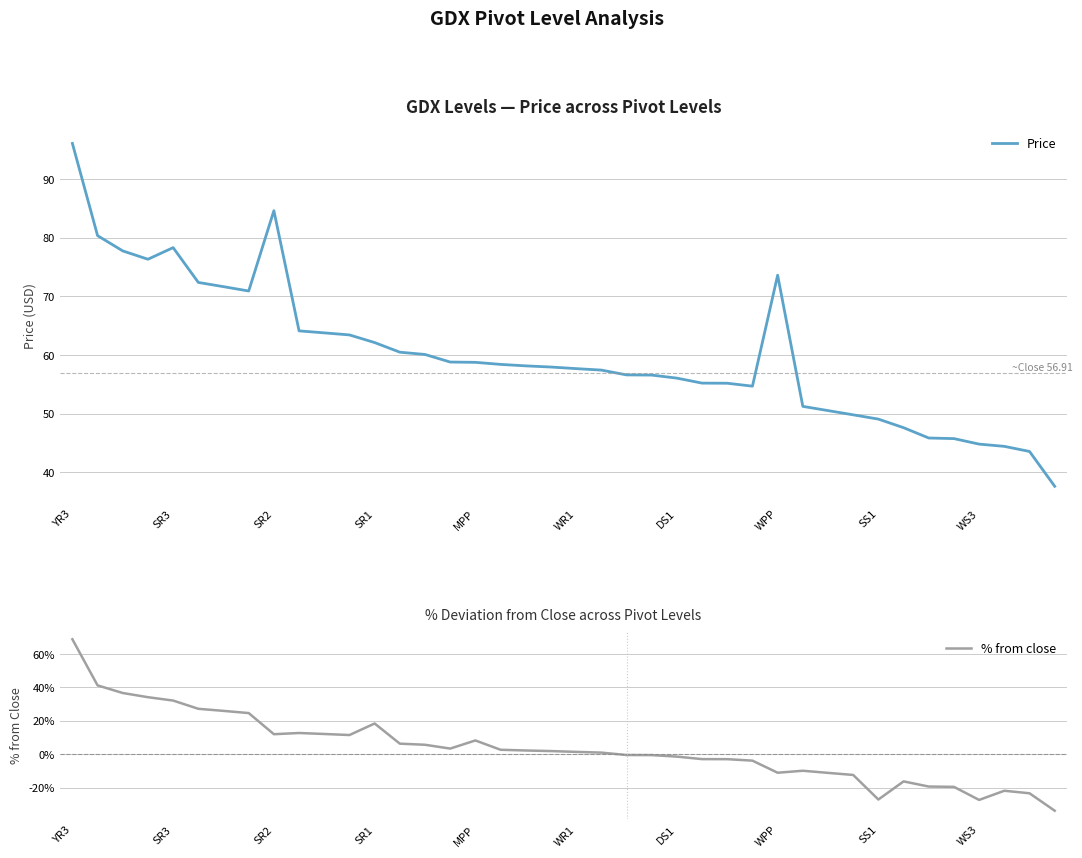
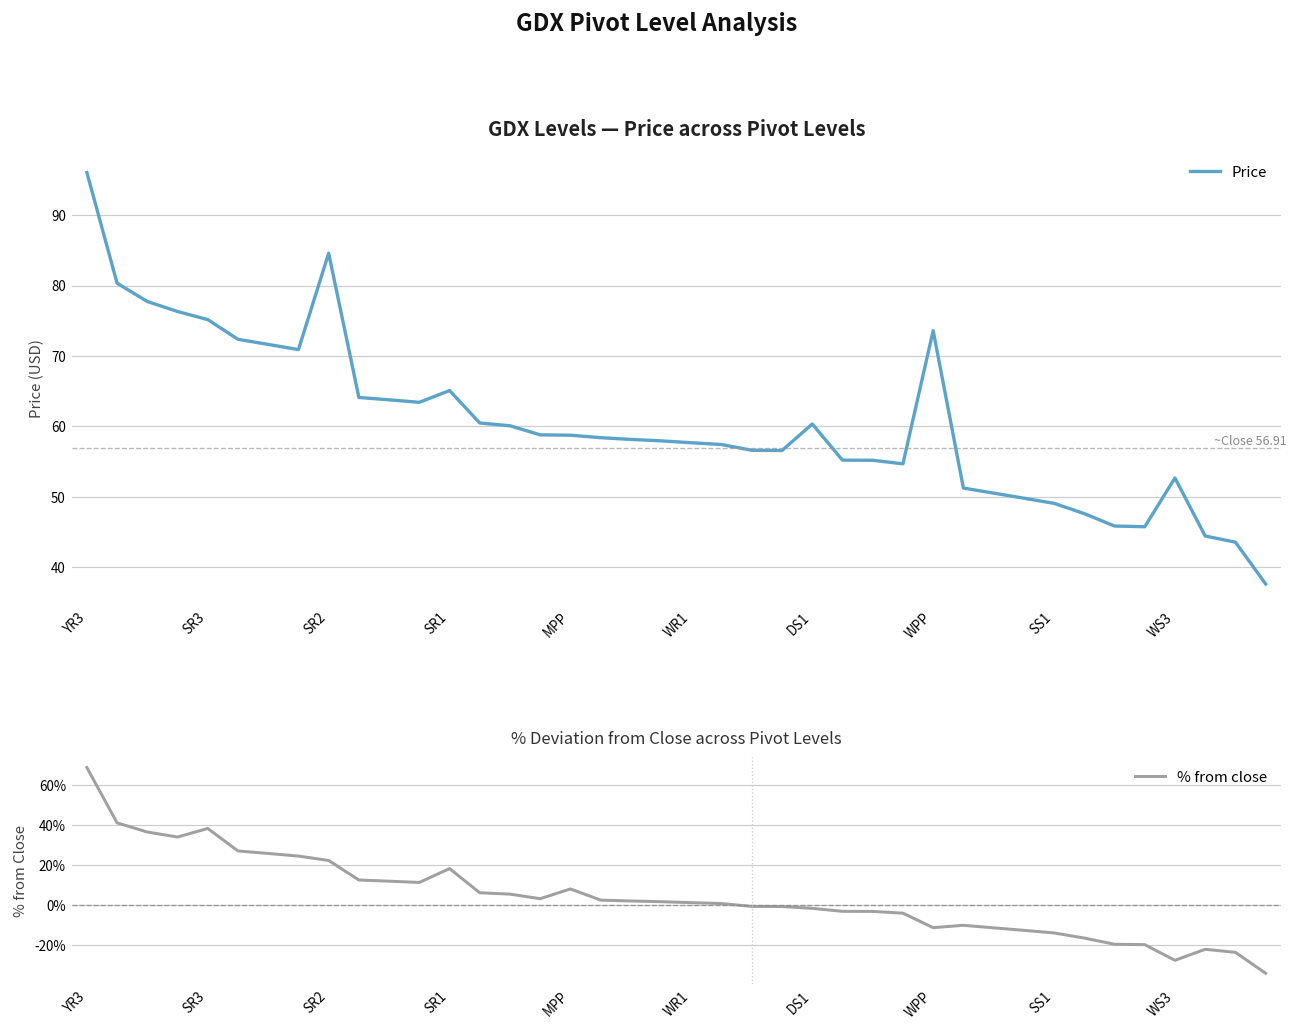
GDX Levels — Price across Pivot Levels, SR3: 78 -> 75
GDX Levels — Price across Pivot Levels, SR1: 62 -> 65
GDX Levels — Price across Pivot Levels, DS1: 56 -> 60
GDX Levels — Price across Pivot Levels, WS3: 45 -> 53
% Deviation from Close across Pivot Levels, SR3: 32% -> 38%
% Deviation from Close across Pivot Levels, SR2: 12% -> 22%
% Deviation from Close across Pivot Levels, SS1: -27% -> -14%
